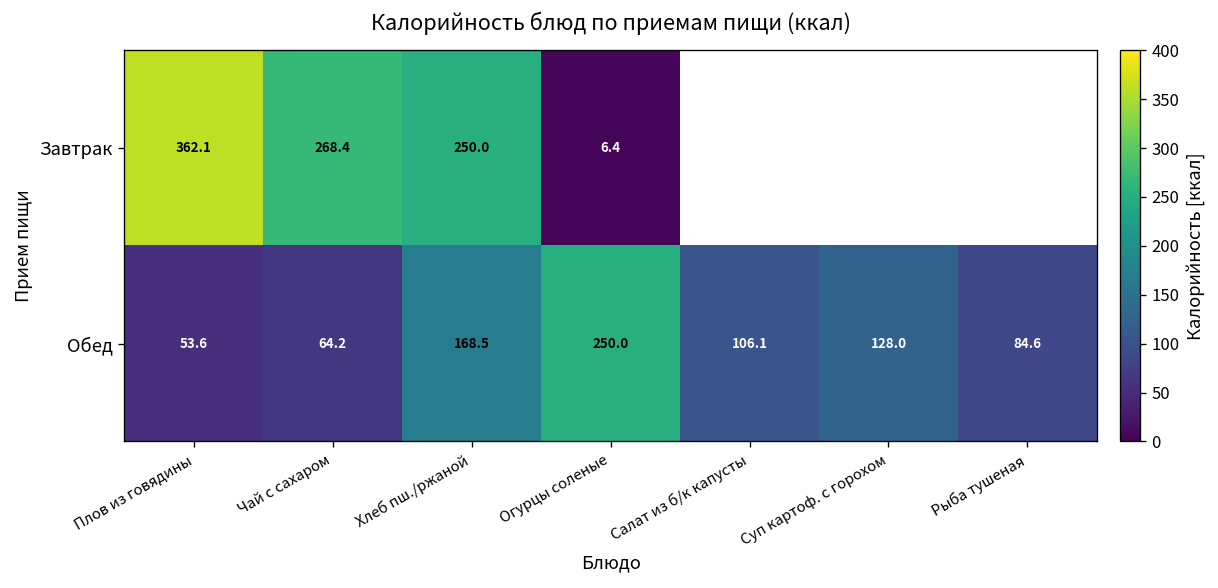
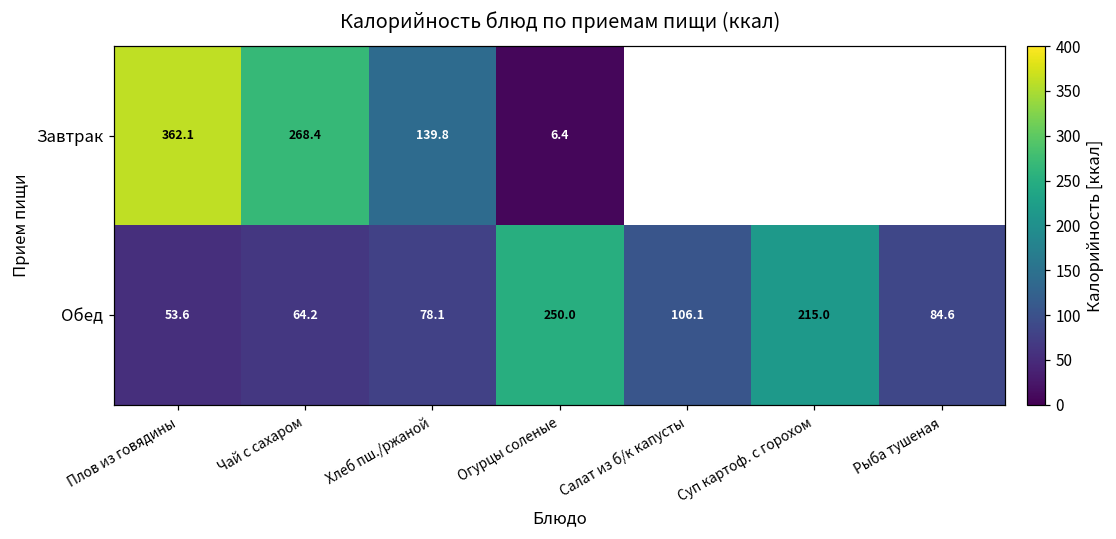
Завтрак, Хлеб пш./ржаной: 250.0 -> 139.8
Обед, Хлеб пш./ржаной: 168.5 -> 78.1
Обед, Суп картоф. с горохом: 128.0 -> 215.0
